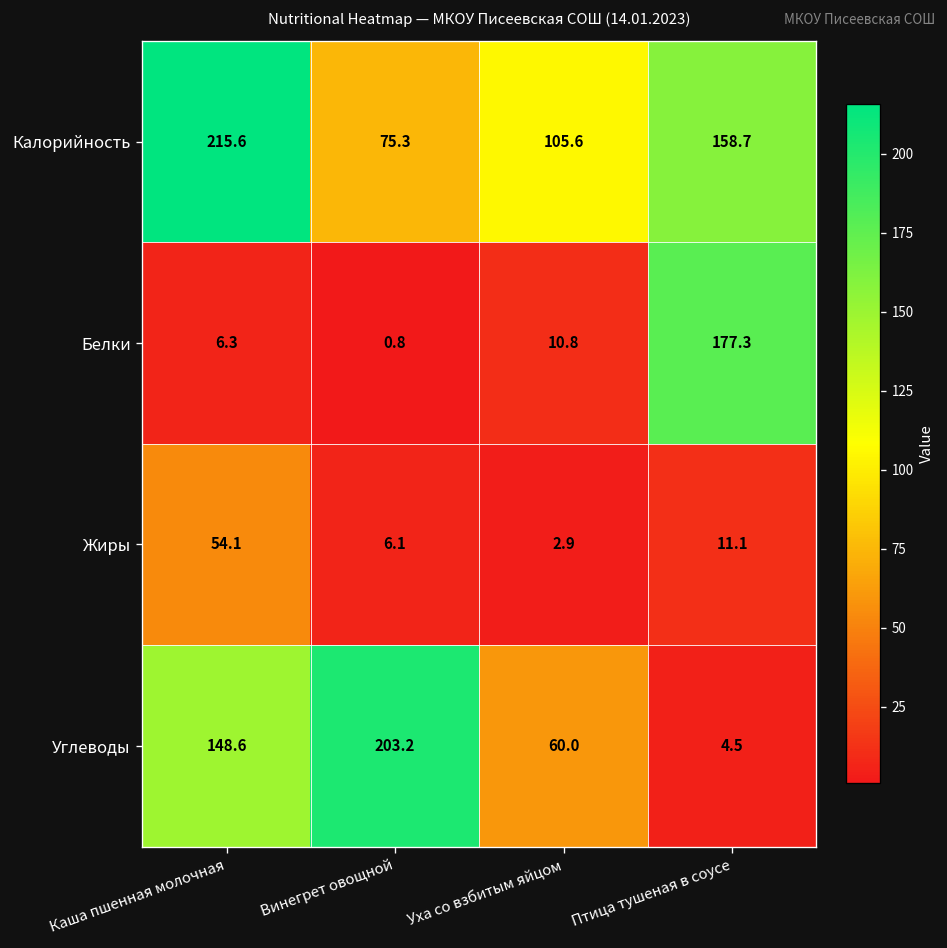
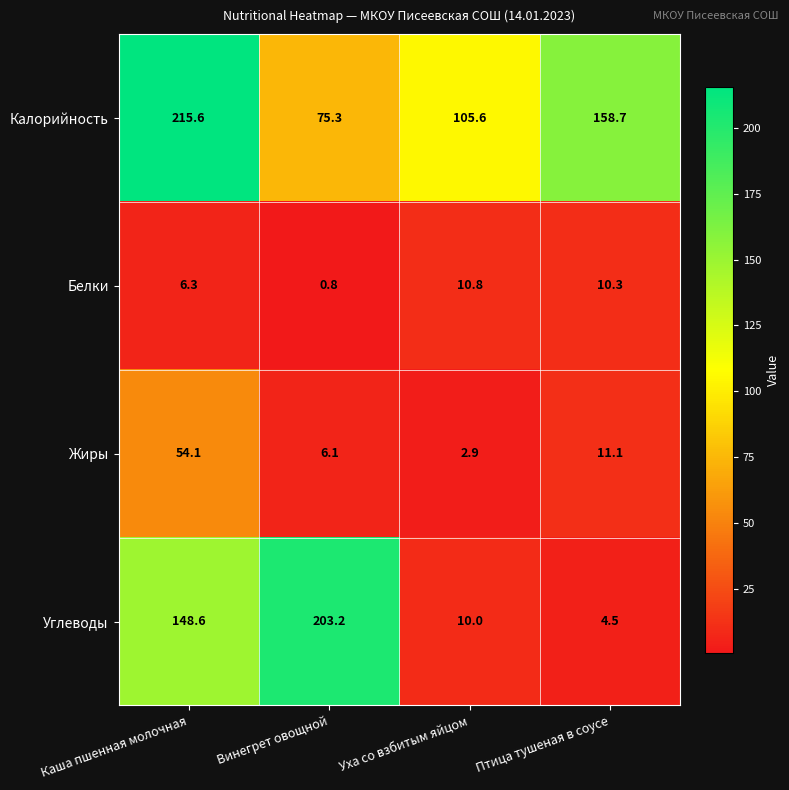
Белки, Птица тушеная в соусе: 177.3 -> 10.3
Углеводы, Уха со взбитым яйцом: 60.0 -> 10.0
